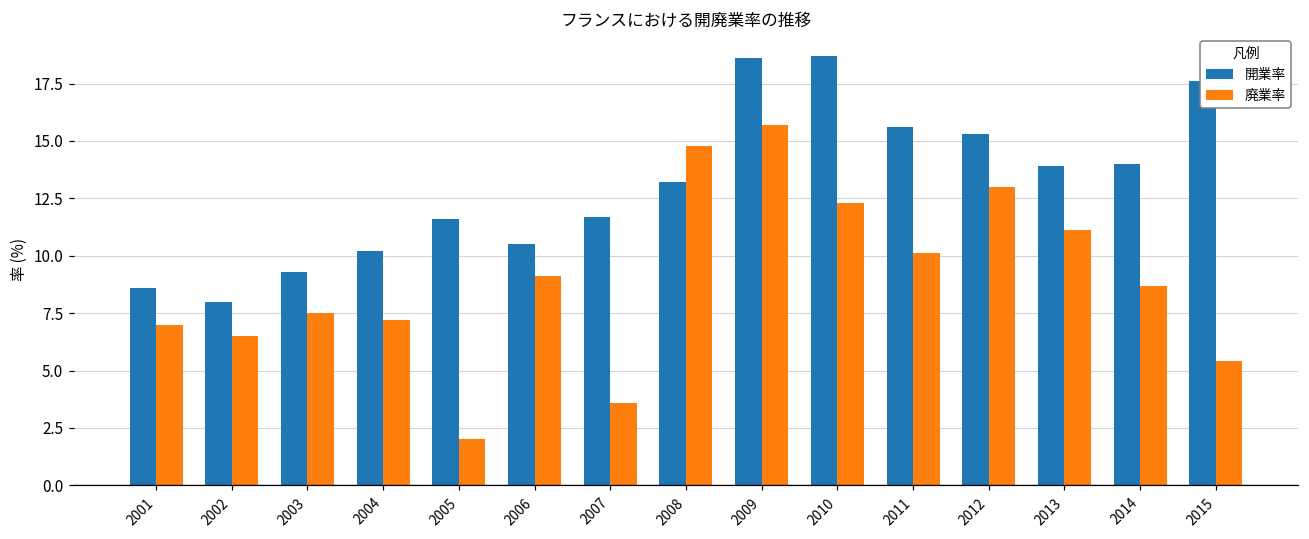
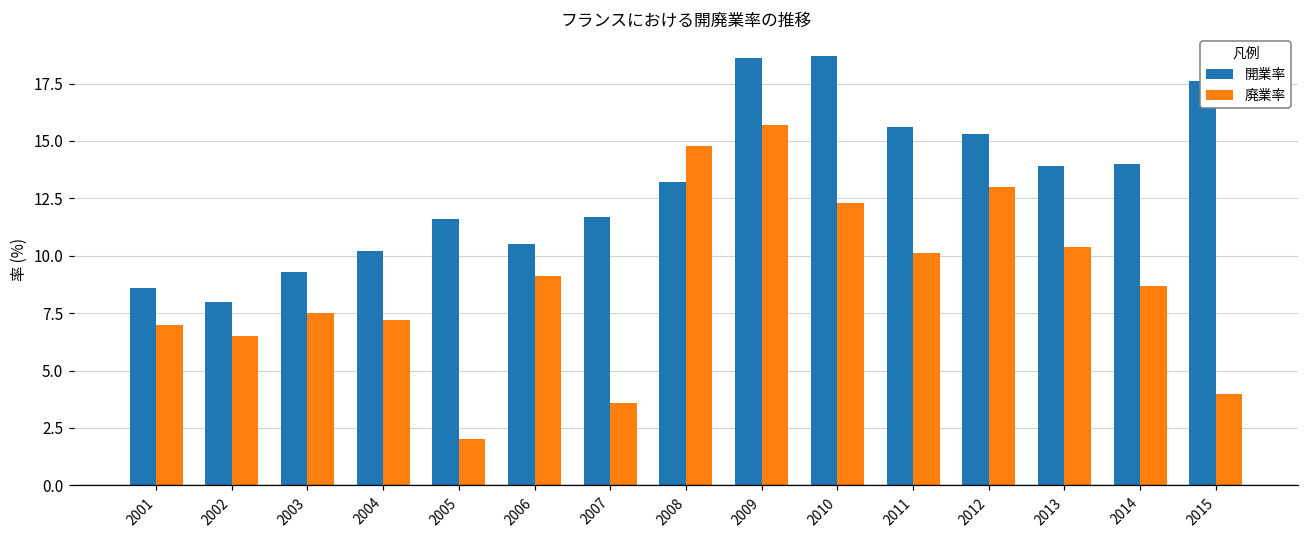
廃業率, 2013: 11.1 -> 10.4
廃業率, 2015: 5.4 -> 4.0
